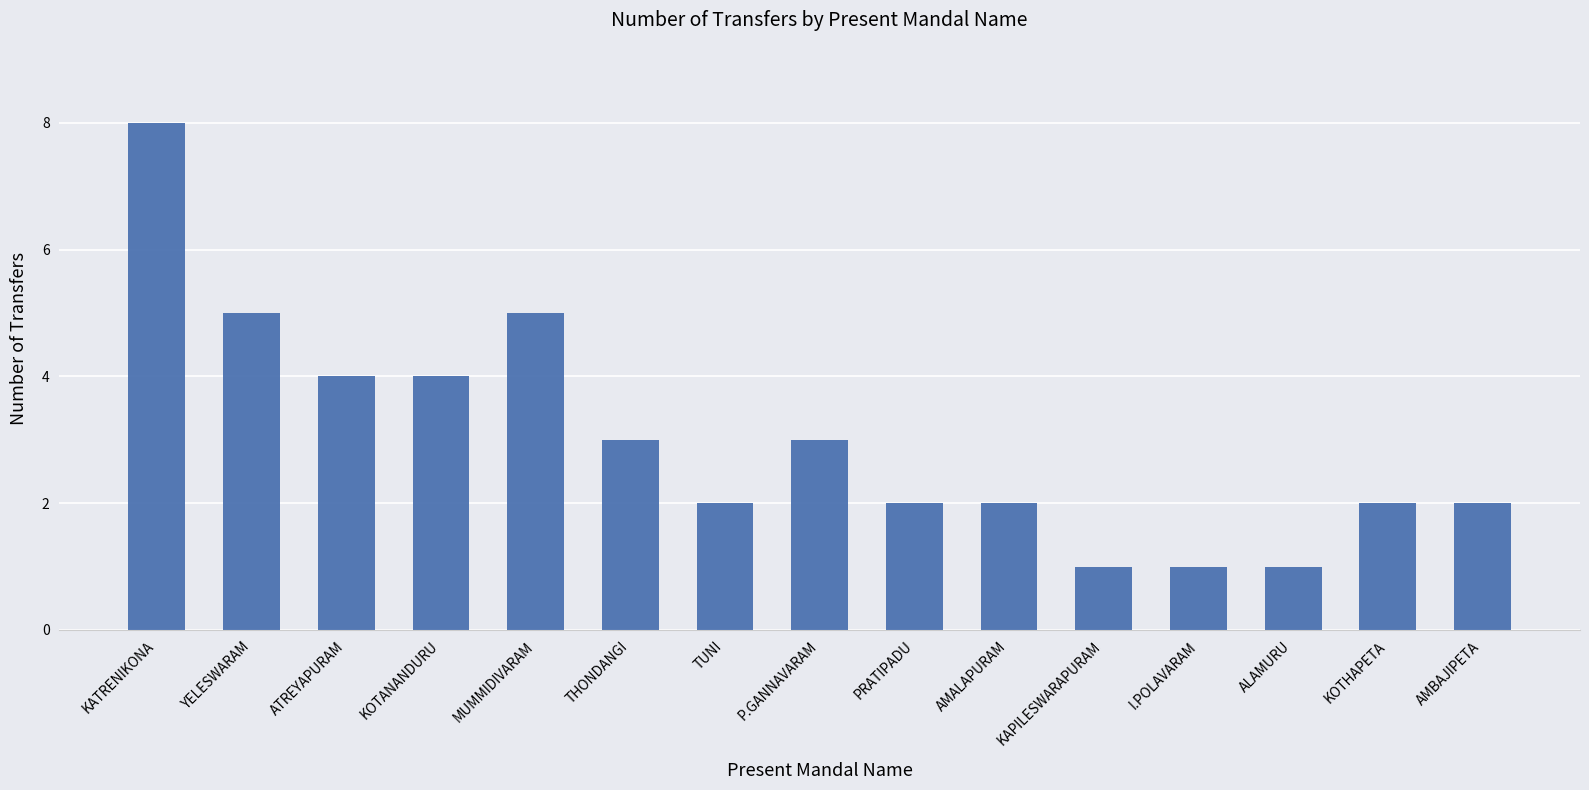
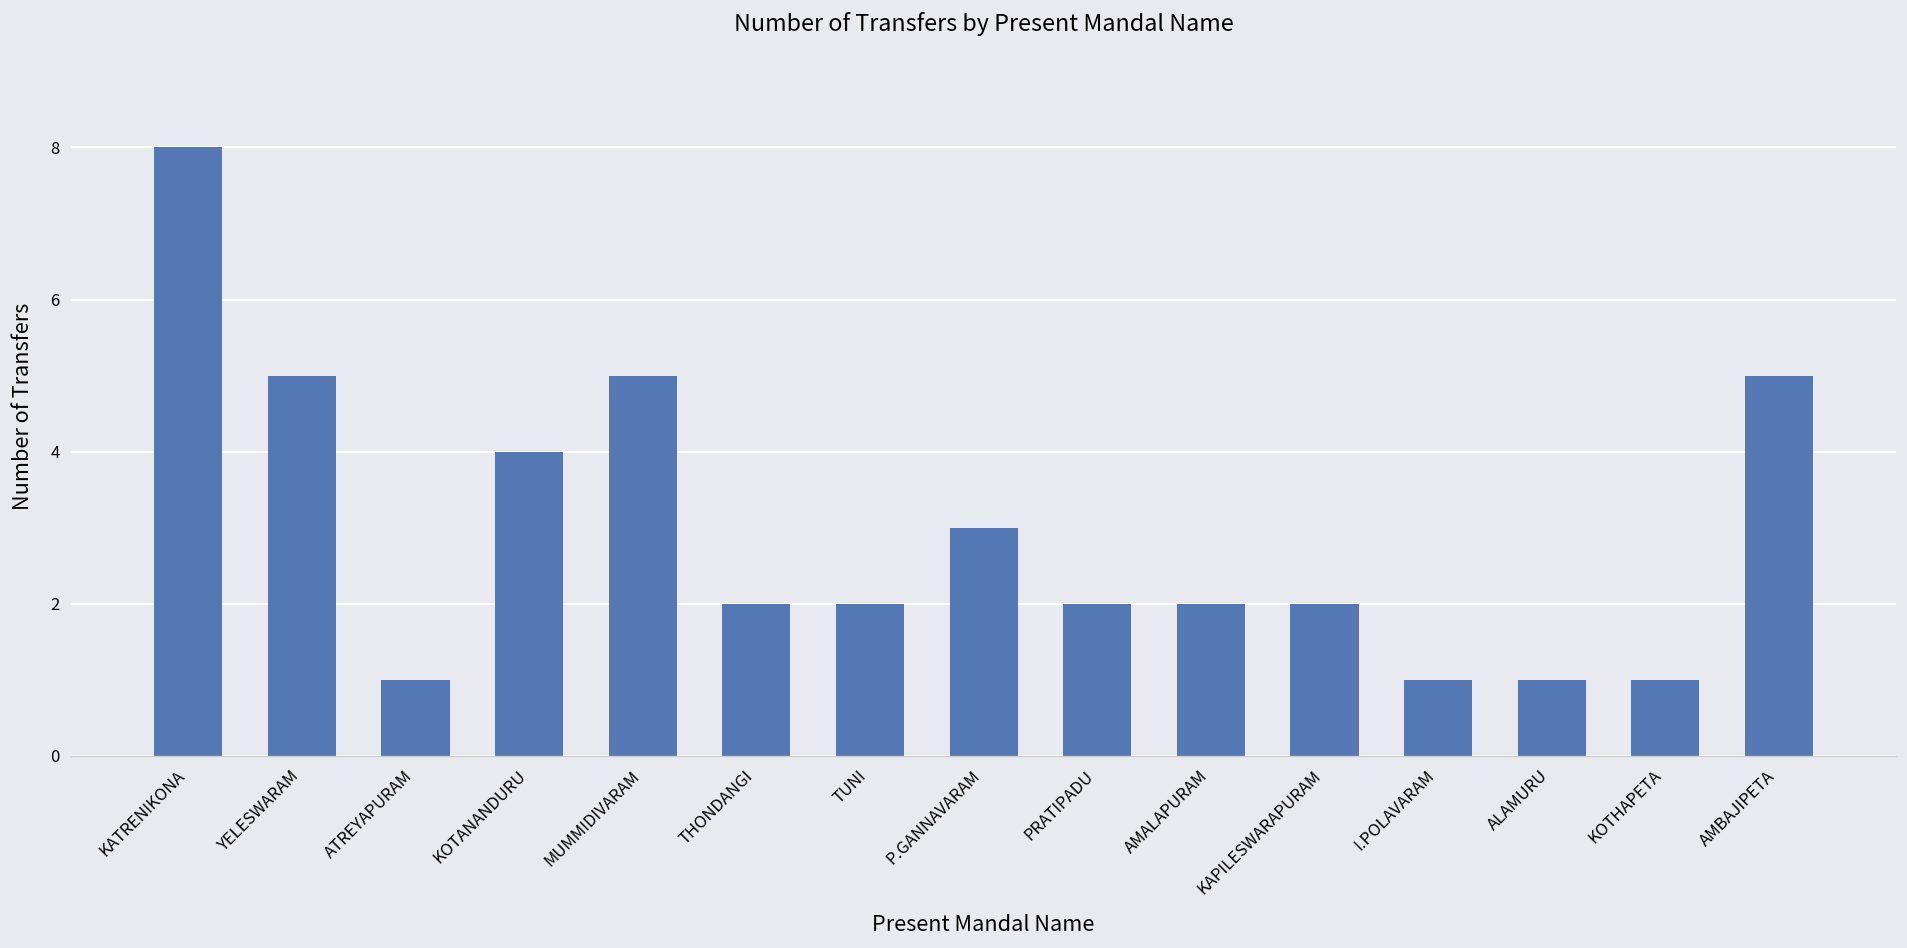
ATREYAPURAM: 4 -> 1
THONDANGI: 3 -> 2
KAPILESWARAPURAM: 1 -> 2
KOTHAPETA: 2 -> 1
AMBAJIPETA: 2 -> 5
